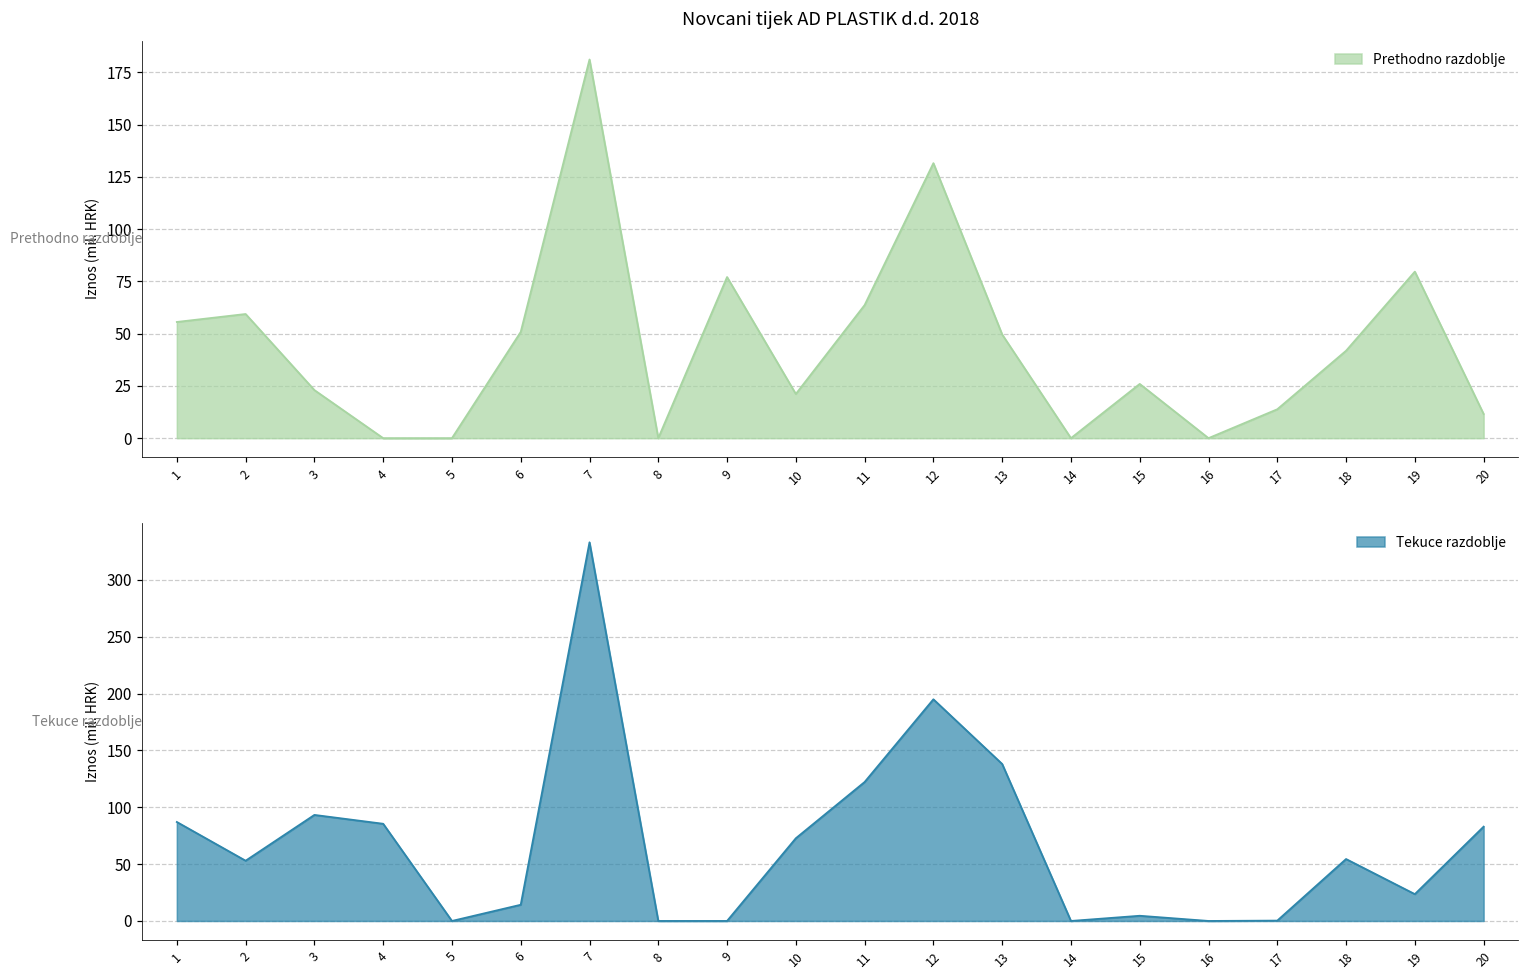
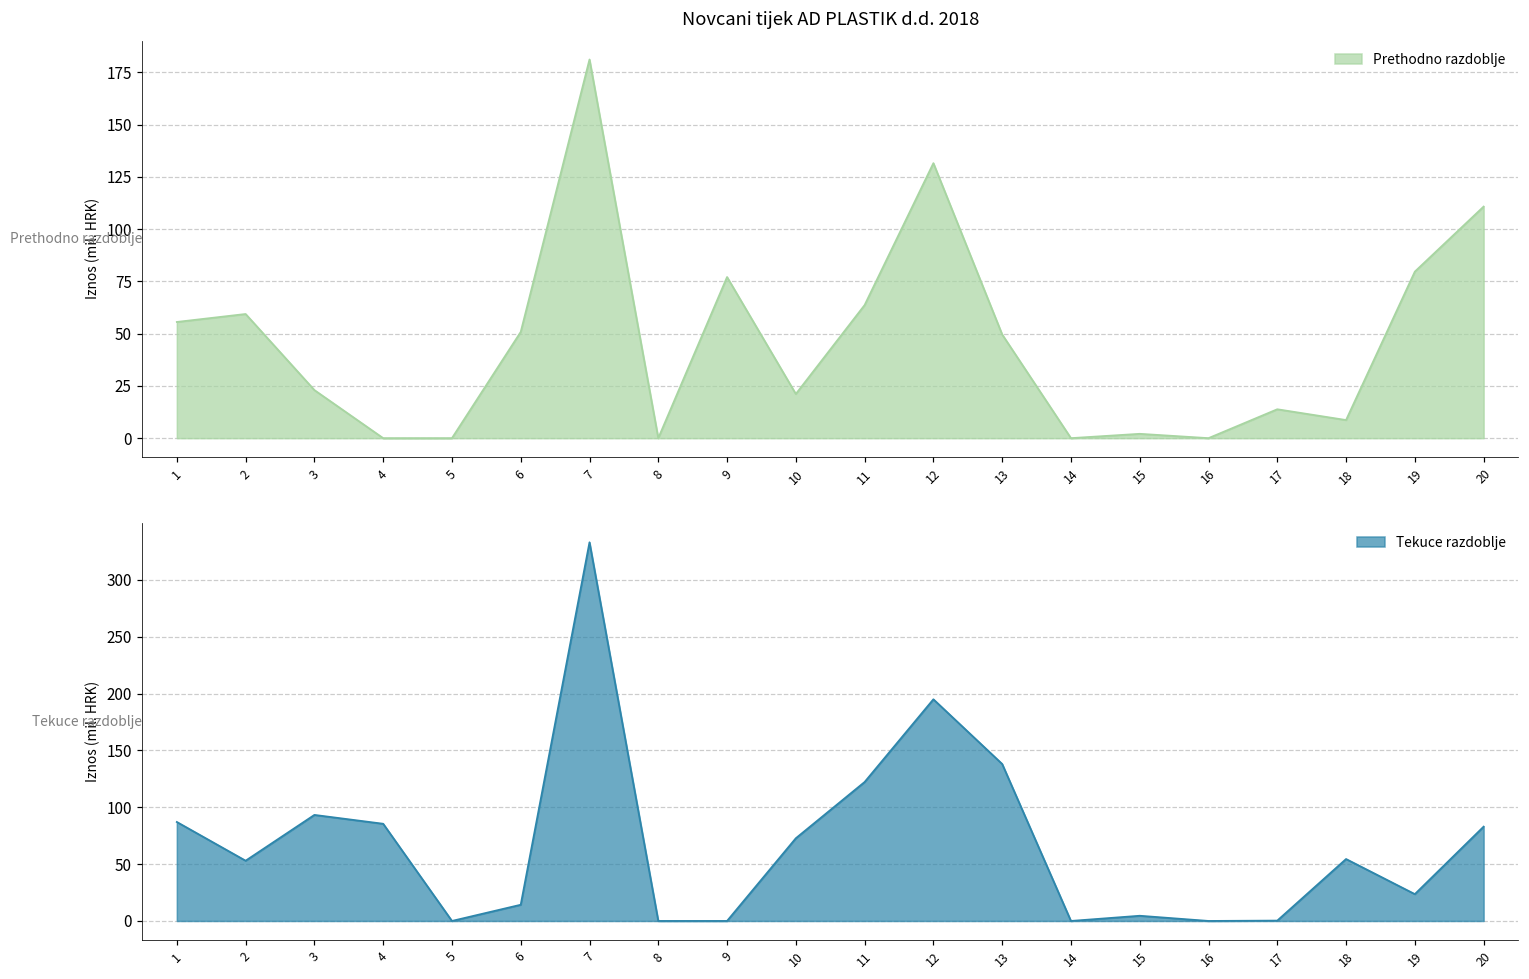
Novcani tijek AD PLASTIK d.d. 2018, 15: 26 -> 2
Novcani tijek AD PLASTIK d.d. 2018, 18: 42 -> 9
Novcani tijek AD PLASTIK d.d. 2018, 20: 12 -> 111
